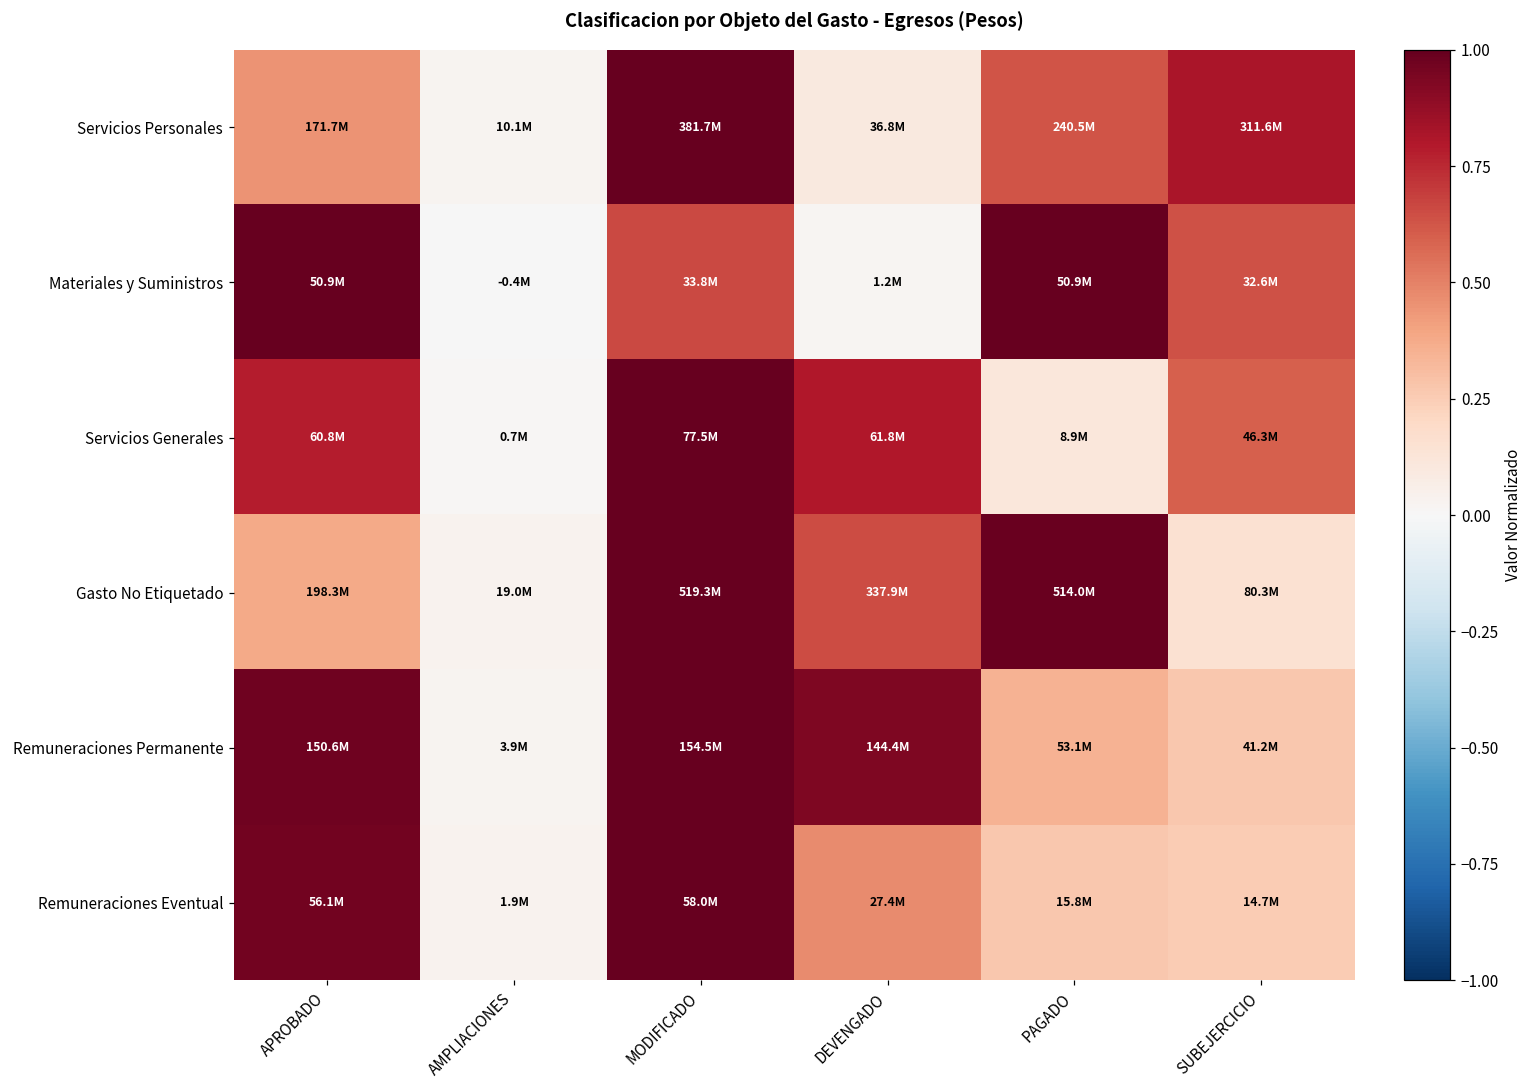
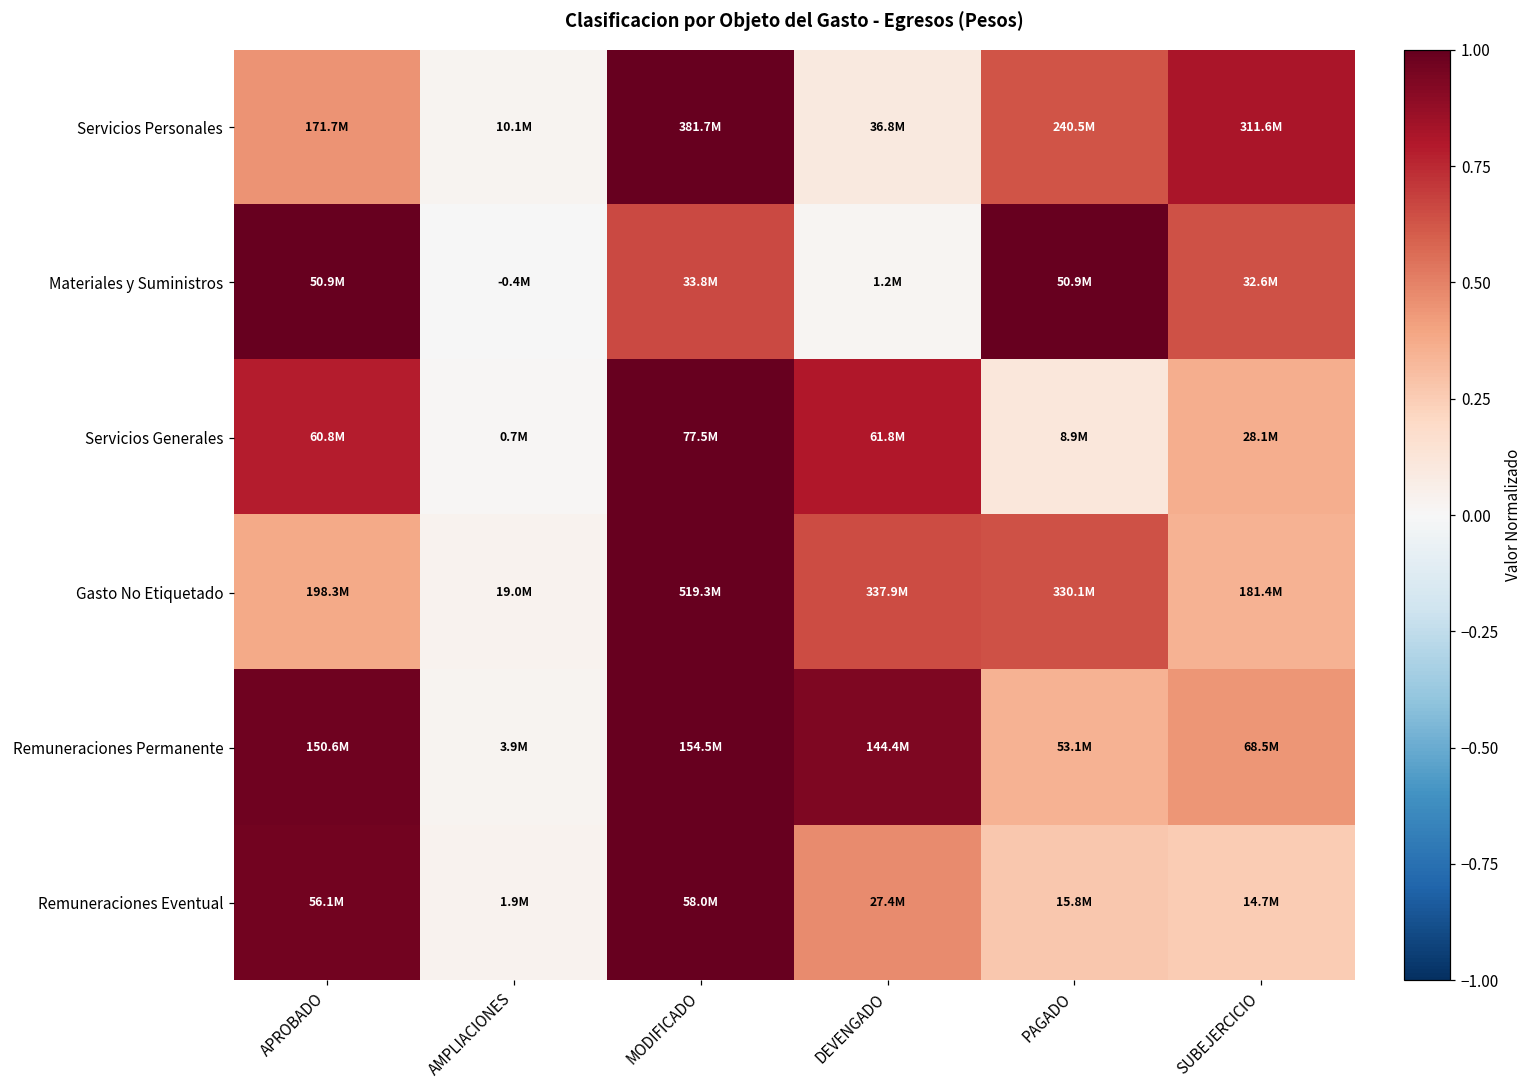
Servicios Generales, SUBEJERCICIO: 46.3M -> 28.1M
Gasto No Etiquetado, PAGADO: 514.0M -> 330.1M
Gasto No Etiquetado, SUBEJERCICIO: 80.3M -> 181.4M
Remuneraciones Permanente, SUBEJERCICIO: 41.2M -> 68.5M
